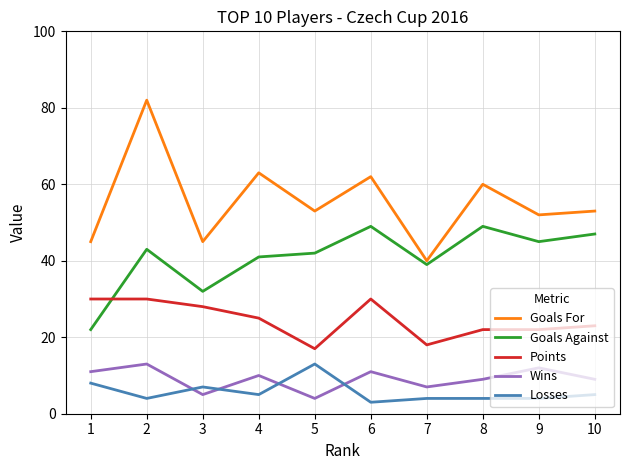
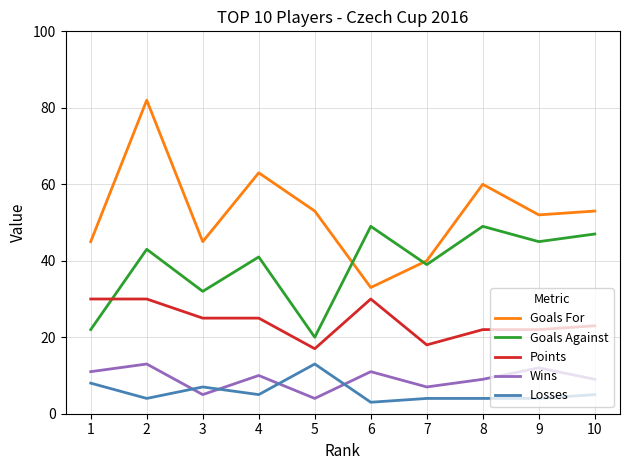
Points, 3: 28 -> 25
Goals Against, 5: 42 -> 20
Goals For, 6: 62 -> 33
